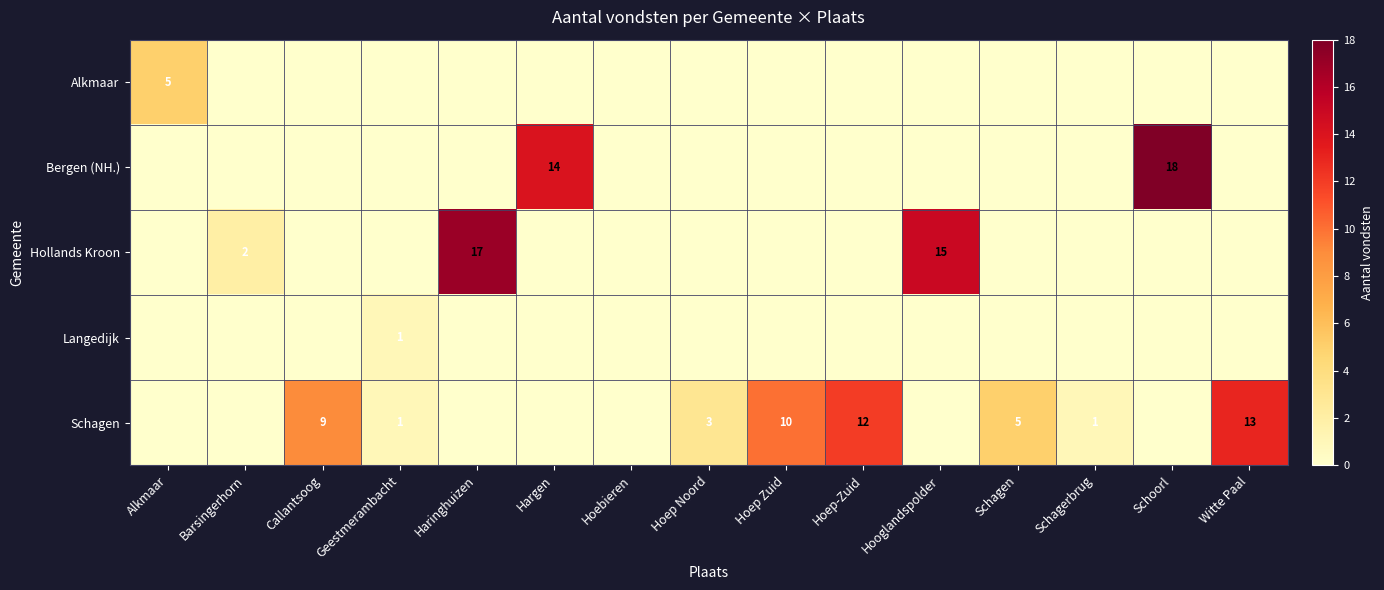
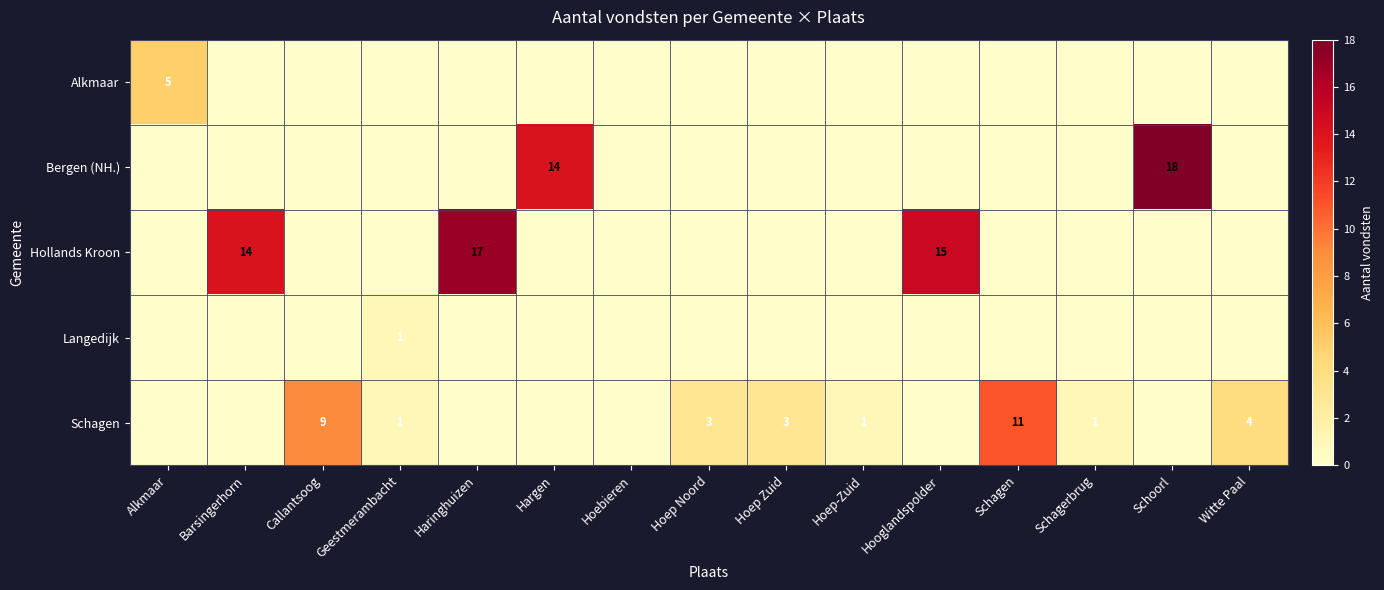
Hollands Kroon, Barsingerhorn: 2 -> 14
Schagen, Hoep Zuid: 10 -> 3
Schagen, Hoep-Zuid: 12 -> 1
Schagen, Schagen: 5 -> 11
Schagen, Witte Paal: 13 -> 4
